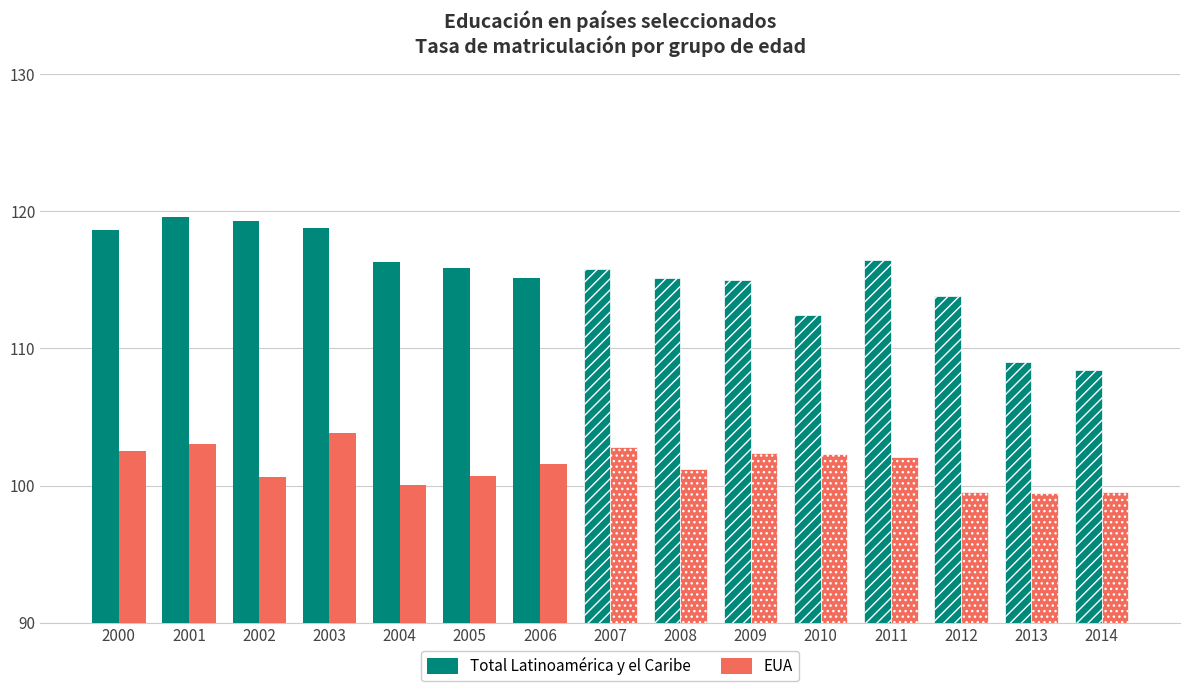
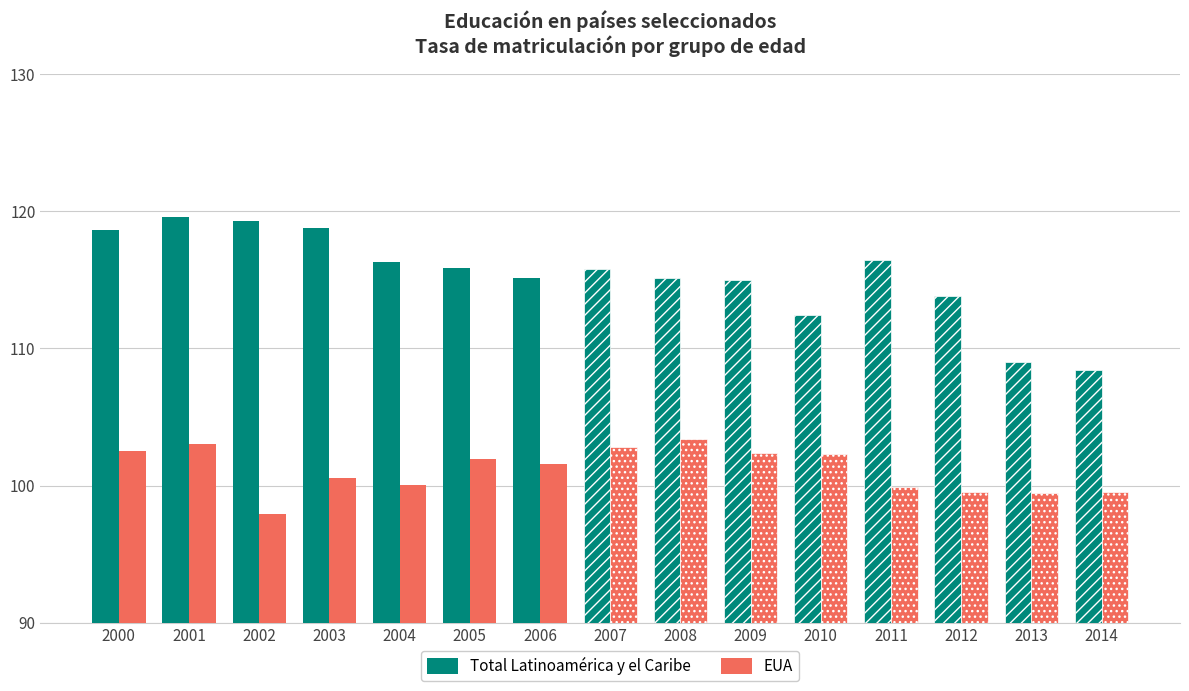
EUA, 2002: 100.6 -> 97.9
EUA, 2003: 103.8 -> 100.6
EUA, 2005: 100.7 -> 102.0
EUA, 2008: 101.2 -> 103.4
EUA, 2011: 102.1 -> 99.9
